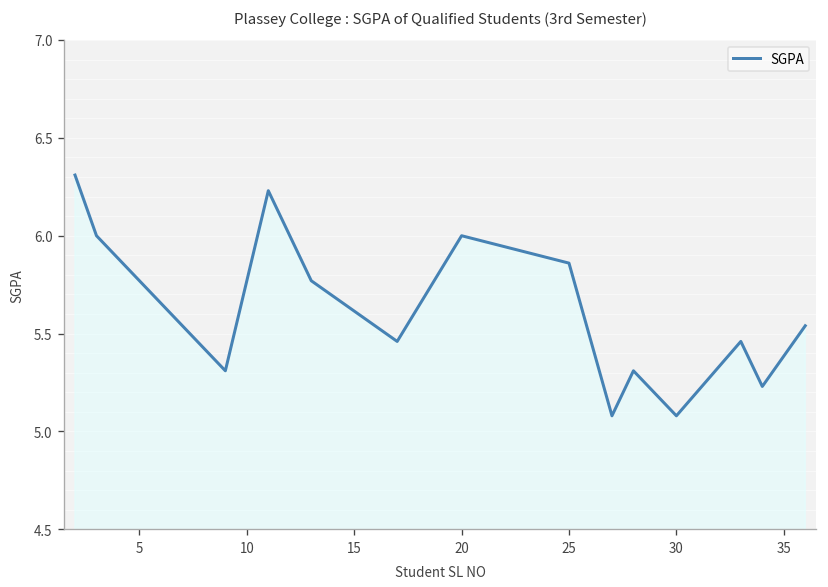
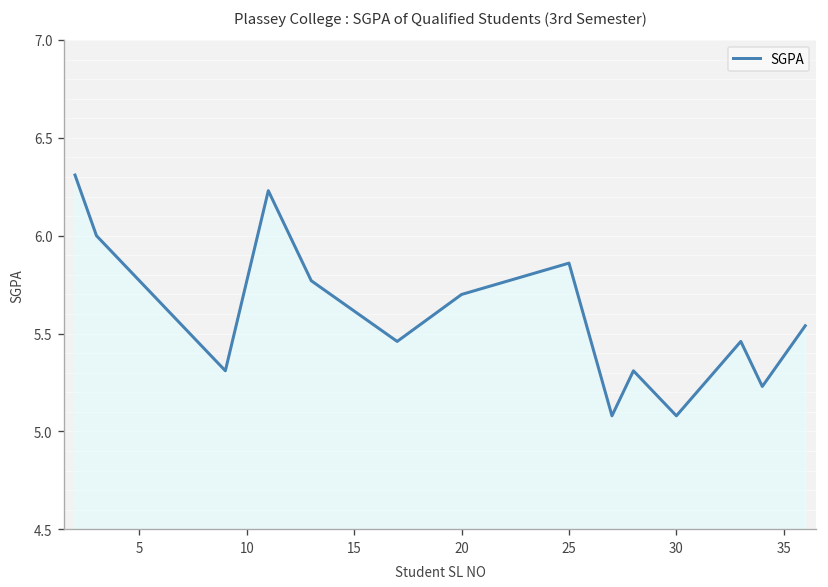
20: 6.0 -> 5.7
